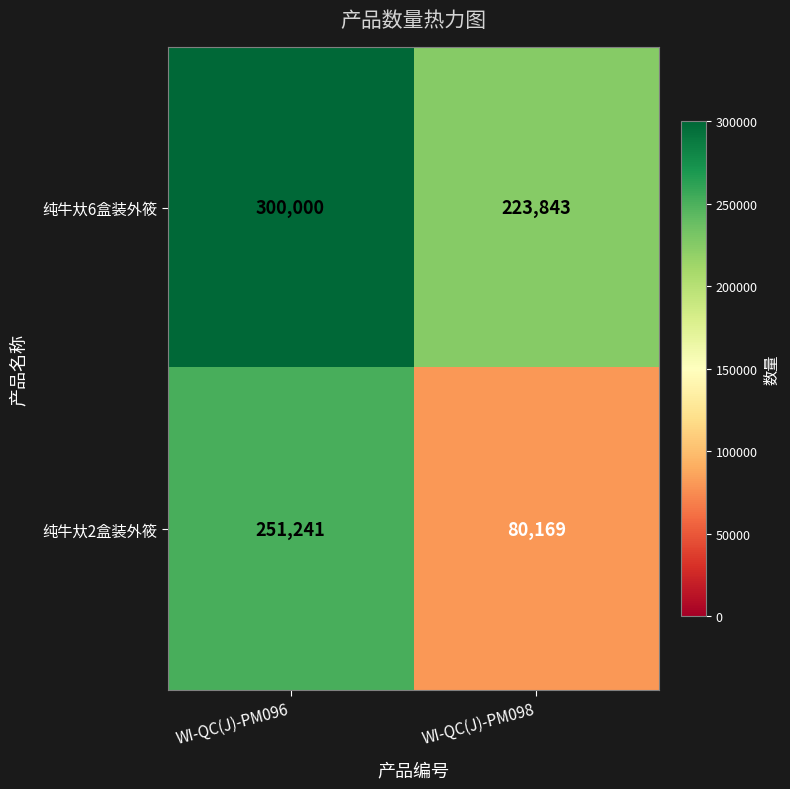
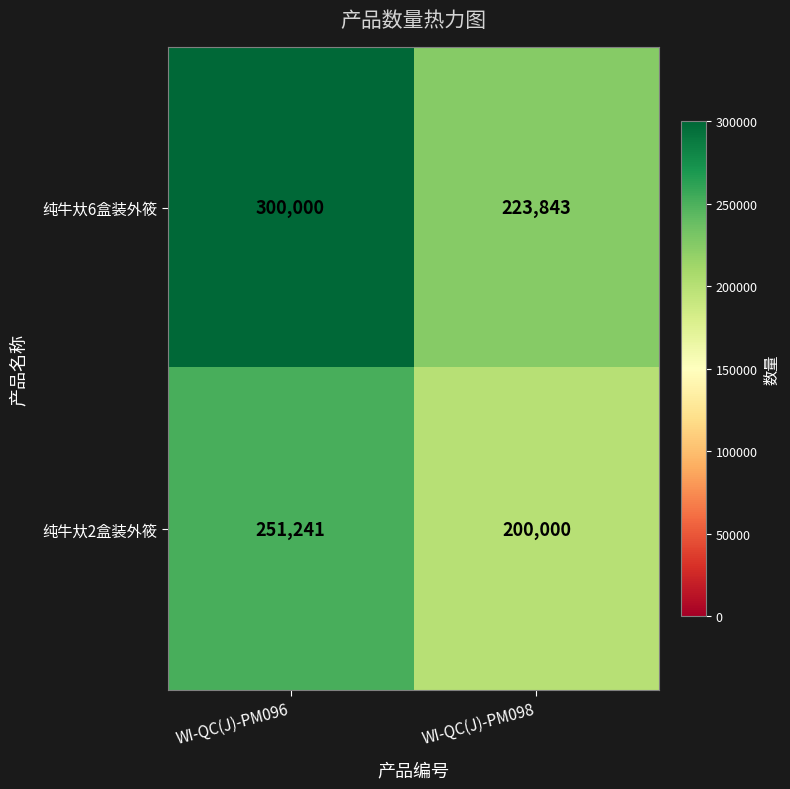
纯牛夶2盒装外筱, WI-QC(J)-PM098: 80,169 -> 200,000
